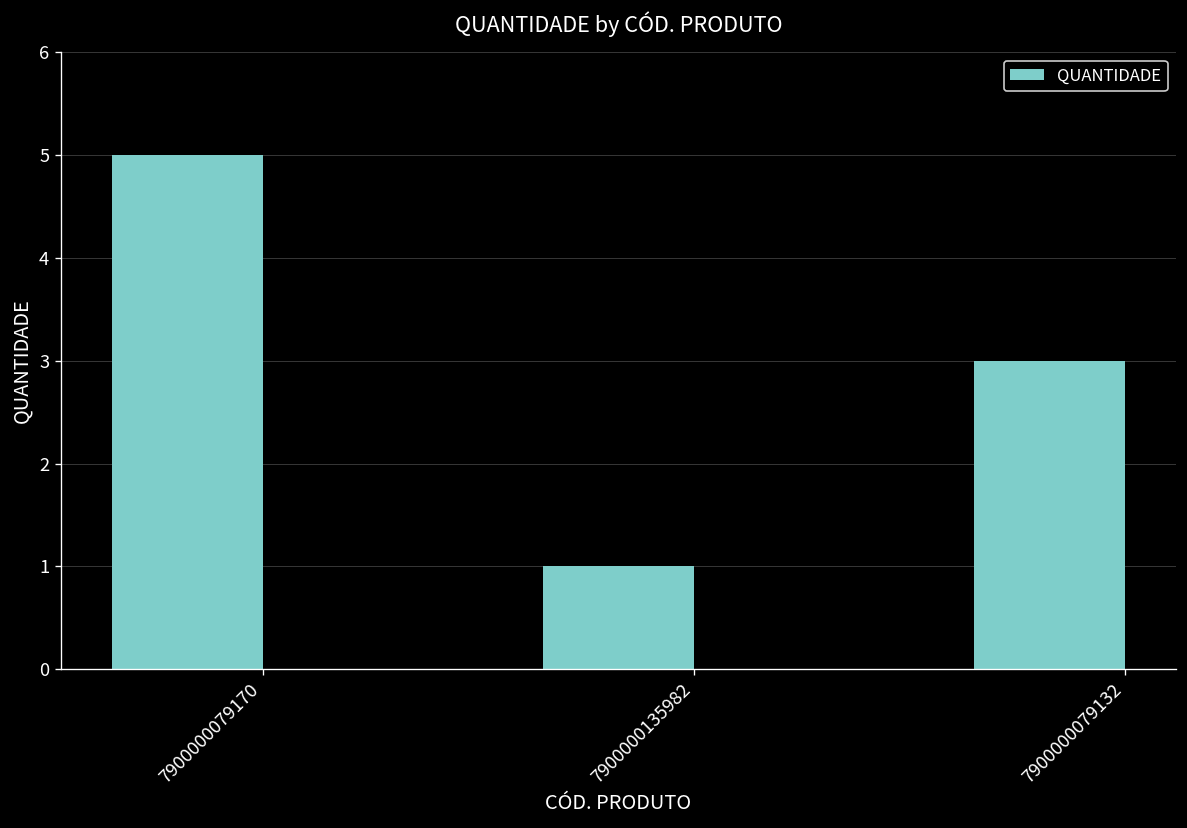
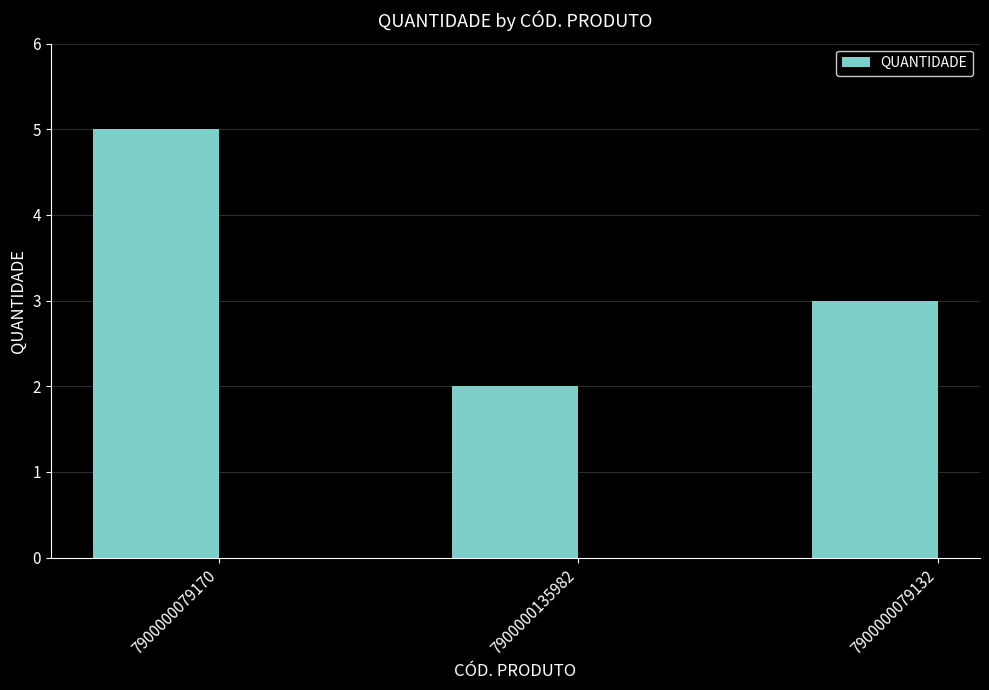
7900000135982: 1 -> 2
